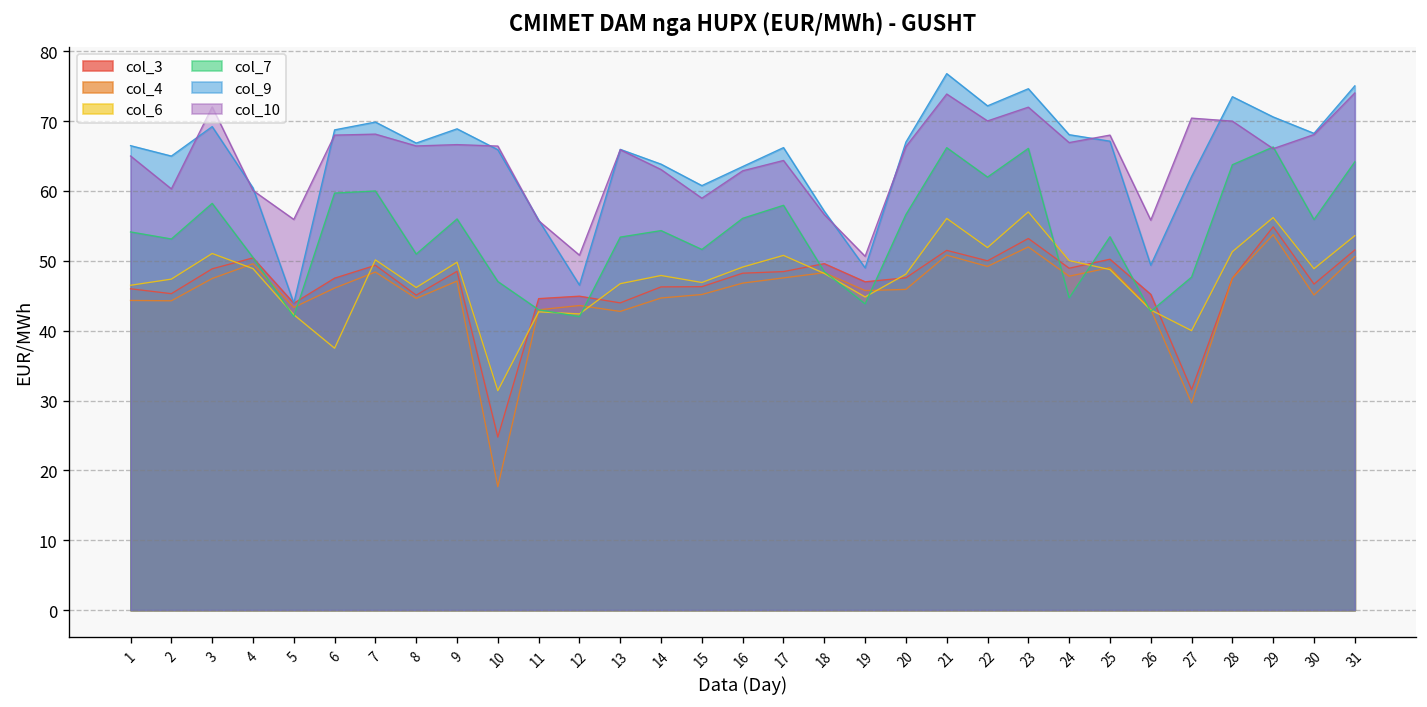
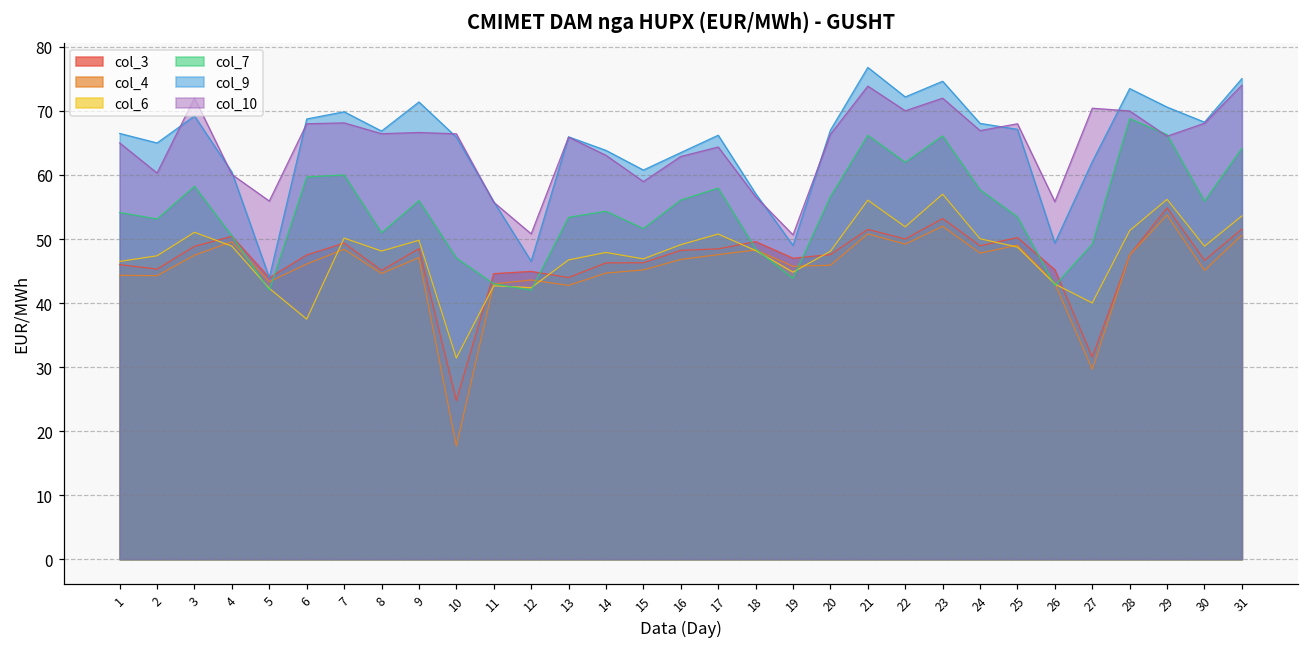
col_6, 8: 46 -> 48
col_9, 9: 69 -> 71
col_7, 24: 45 -> 58
col_7, 27: 48 -> 49
col_7, 28: 64 -> 69
